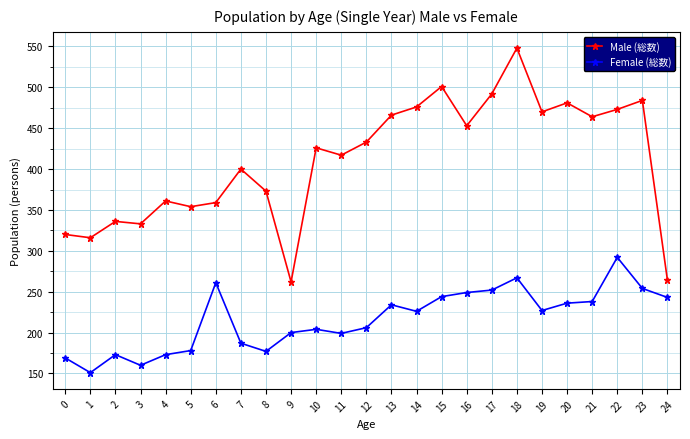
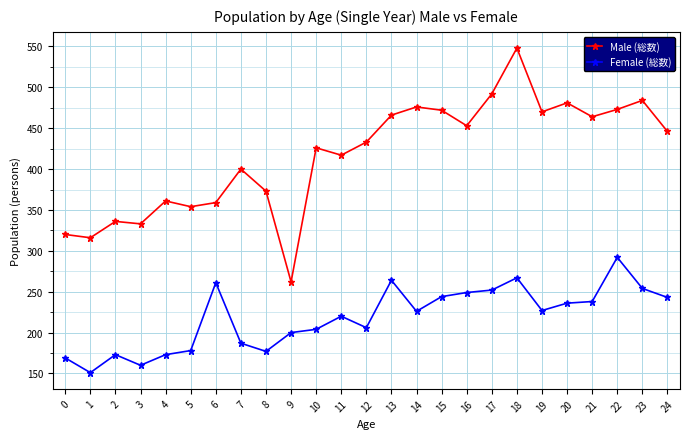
Female (総数), 11: 200 -> 220
Female (総数), 13: 230 -> 260
Male (総数), 15: 500 -> 470
Male (総数), 24: 260 -> 450
